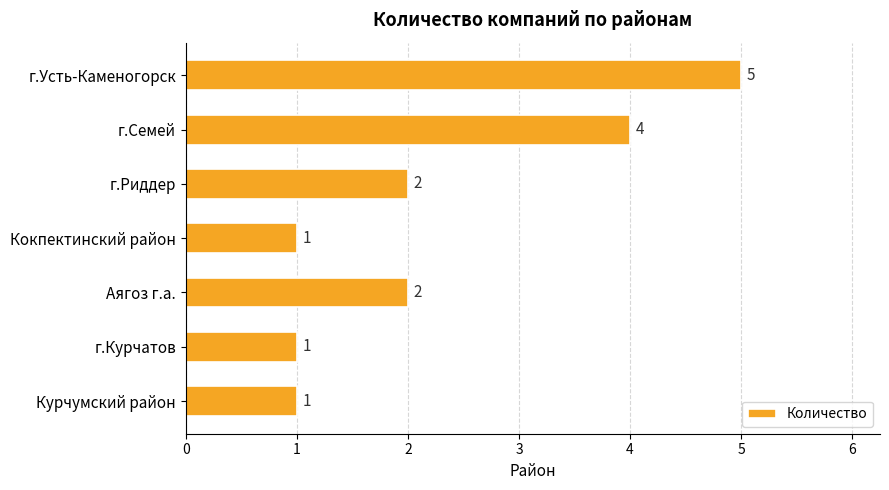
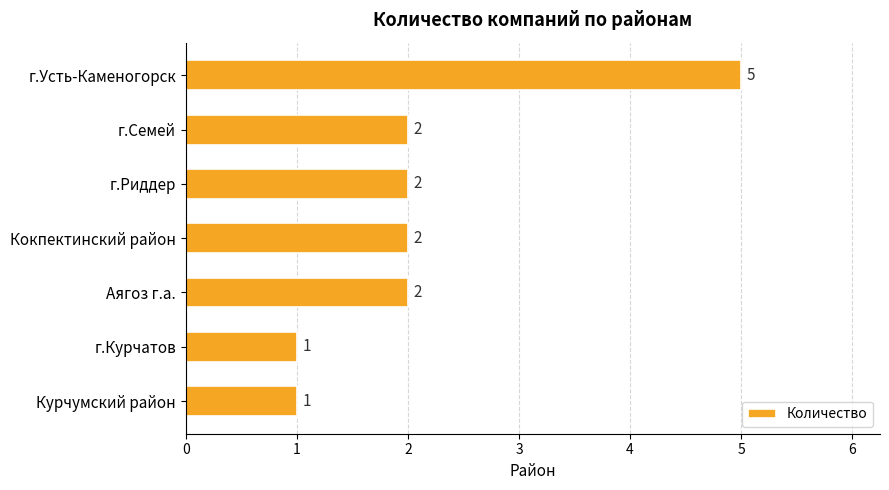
г.Семей: 4 -> 2
Кокпектинский район: 1 -> 2
